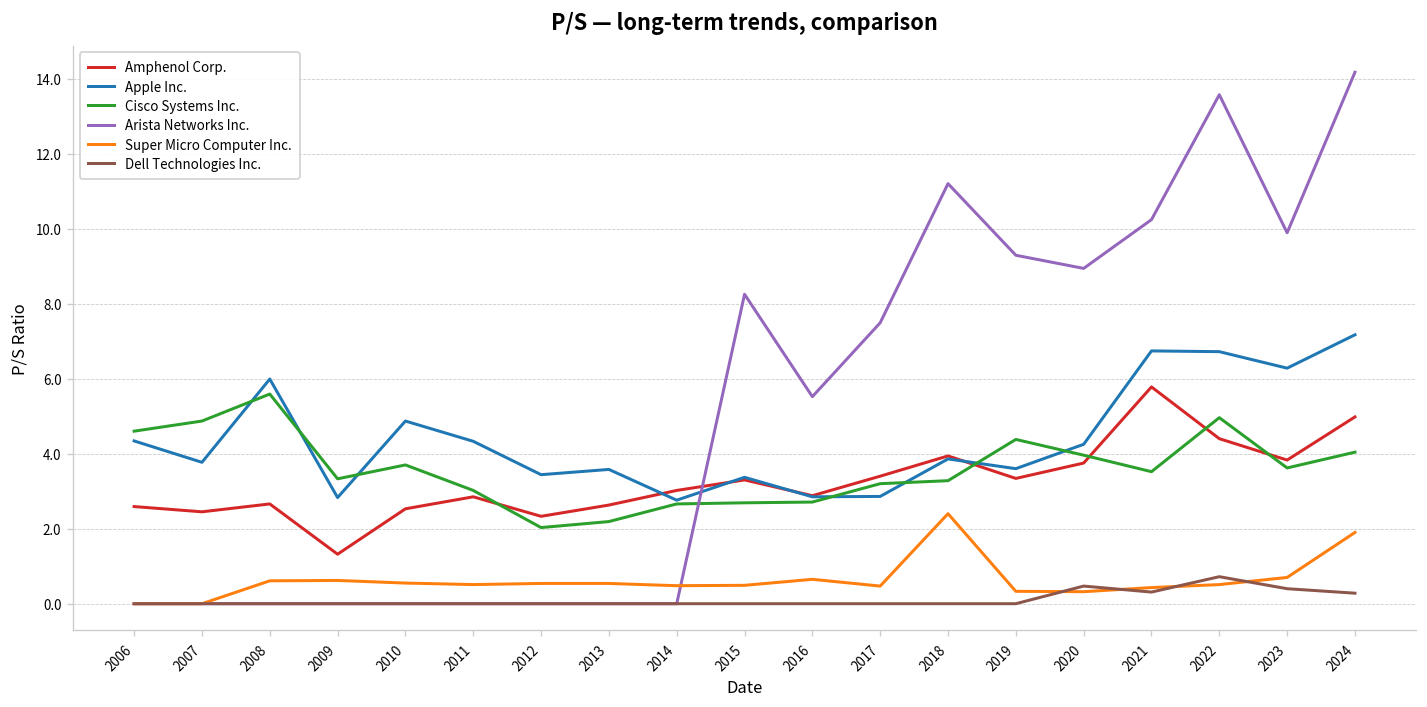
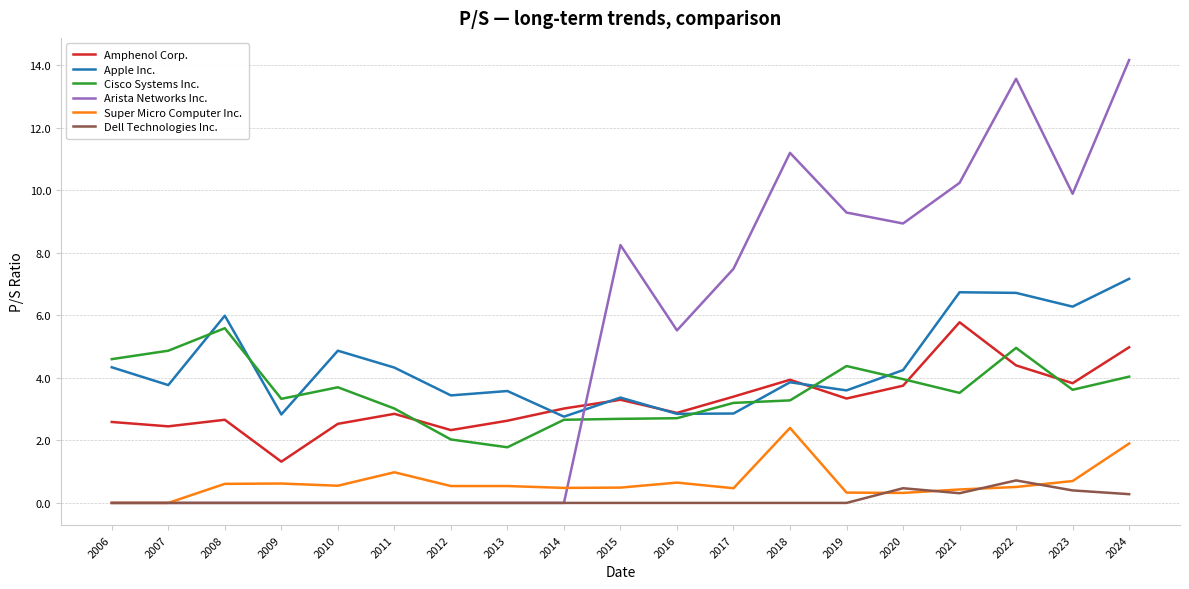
Super Micro Computer Inc., 2011: 0.5 -> 1.0
Cisco Systems Inc., 2013: 2.2 -> 1.8
